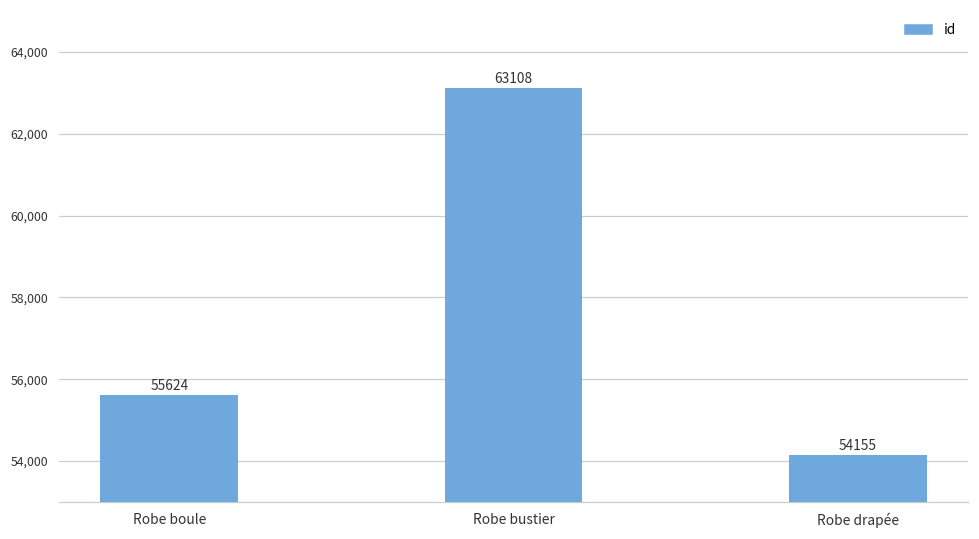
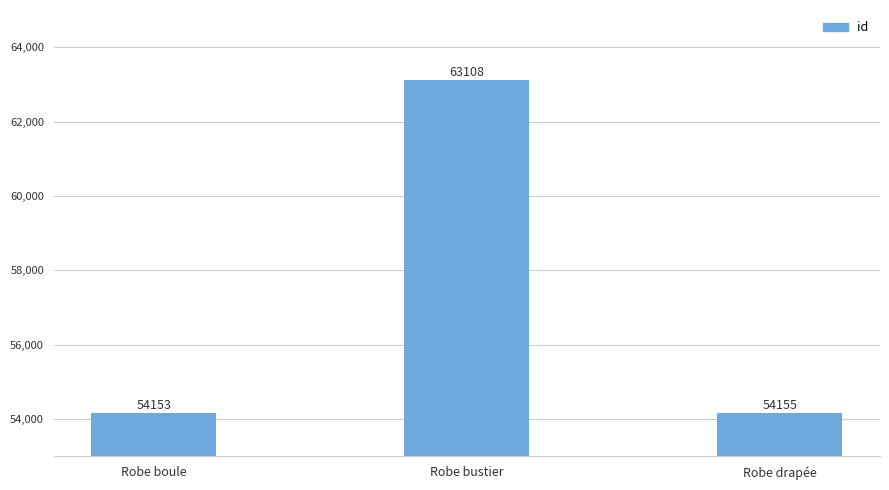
Robe boule: 55624 -> 54153
